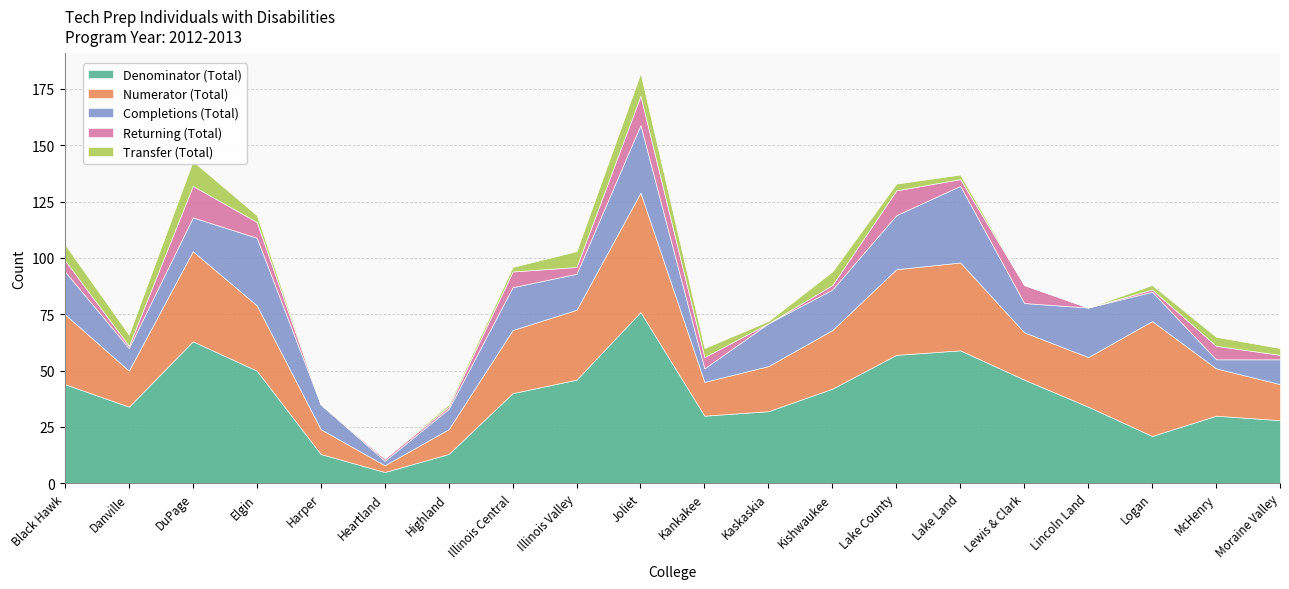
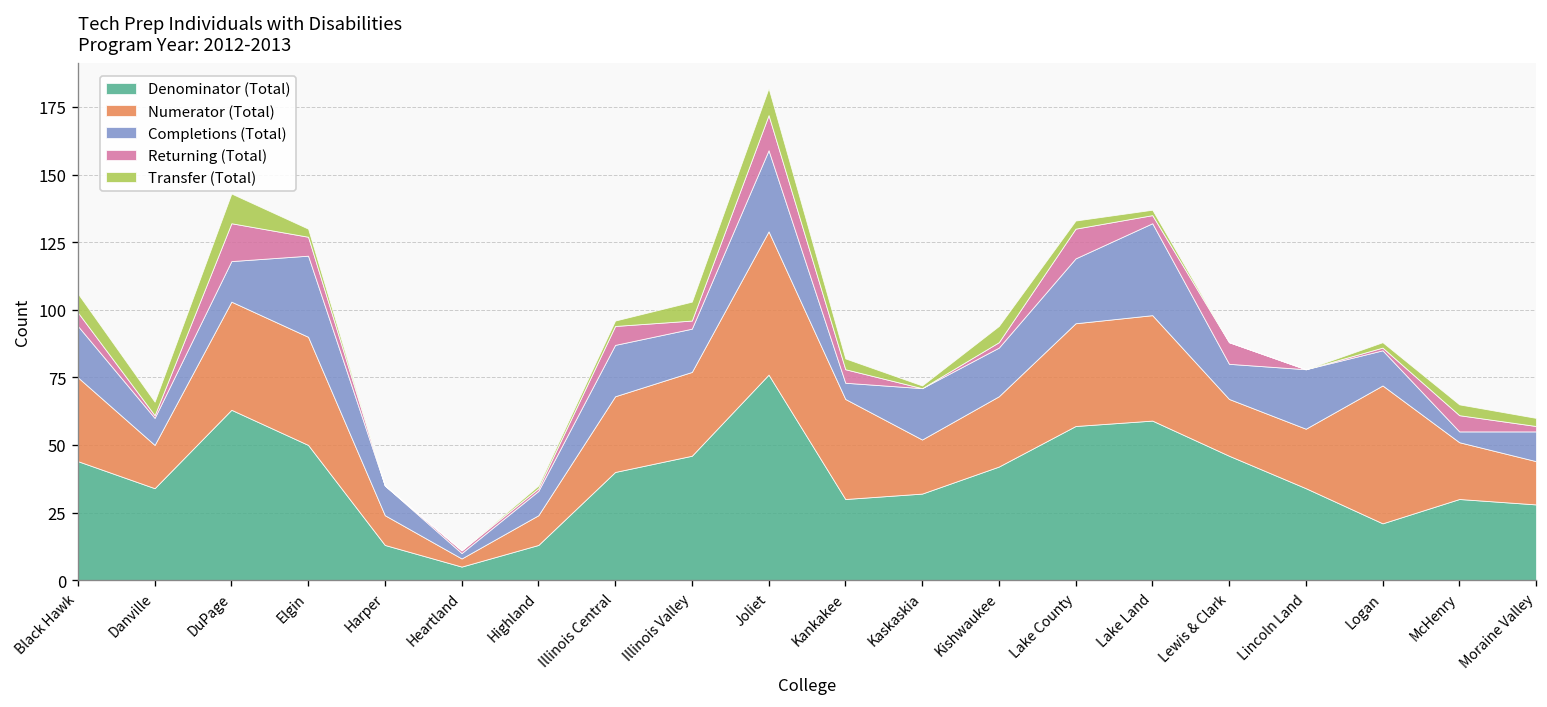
Numerator (Total), Elgin: 29 -> 40
Numerator (Total), Kankakee: 15 -> 37
